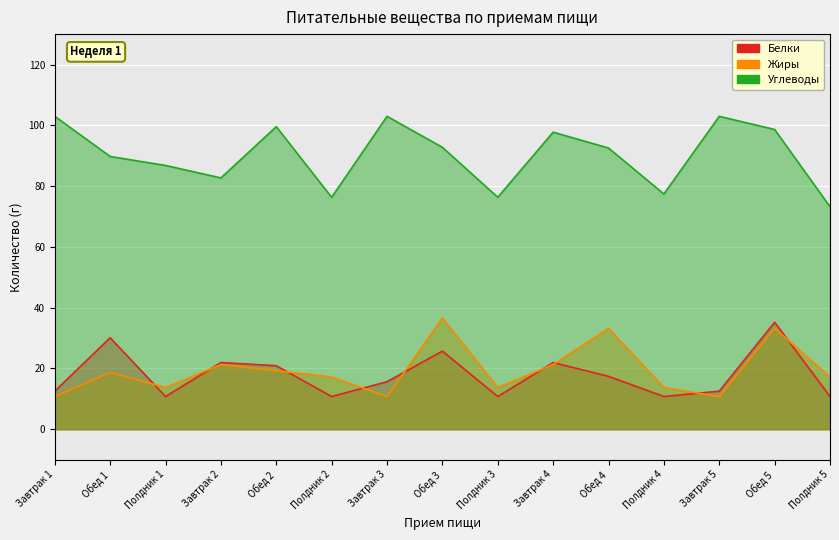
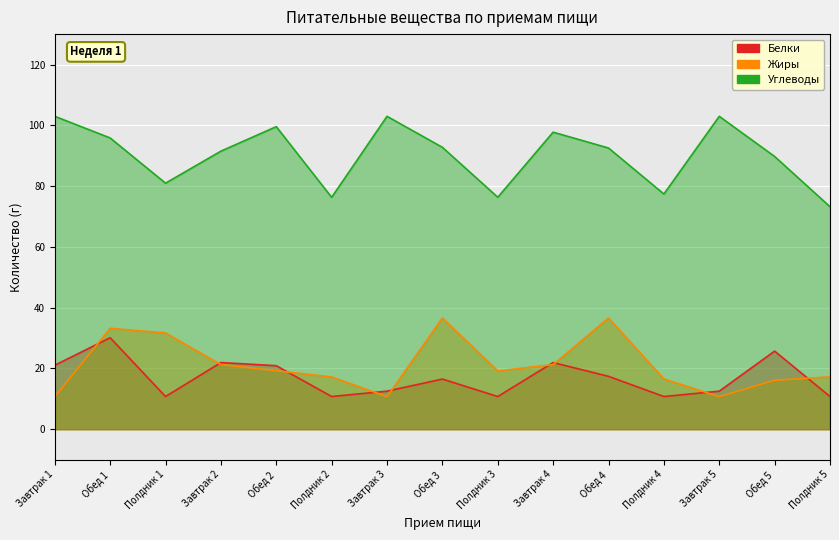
Белки, Завтрак 1: 13 -> 21
Жиры, Обед 1: 19 -> 33
Углеводы, Обед 1: 90 -> 96
Жиры, Полдник 1: 14 -> 32
Углеводы, Полдник 1: 87 -> 81
Углеводы, Завтрак 2: 83 -> 91
Белки, Завтрак 3: 16 -> 13
Белки, Обед 3: 26 -> 17
Жиры, Полдник 3: 14 -> 19
Жиры, Обед 4: 33 -> 37
Жиры, Полдник 4: 14 -> 17
Белки, Обед 5: 35 -> 26
Жиры, Обед 5: 33 -> 16
Углеводы, Обед 5: 99 -> 90
